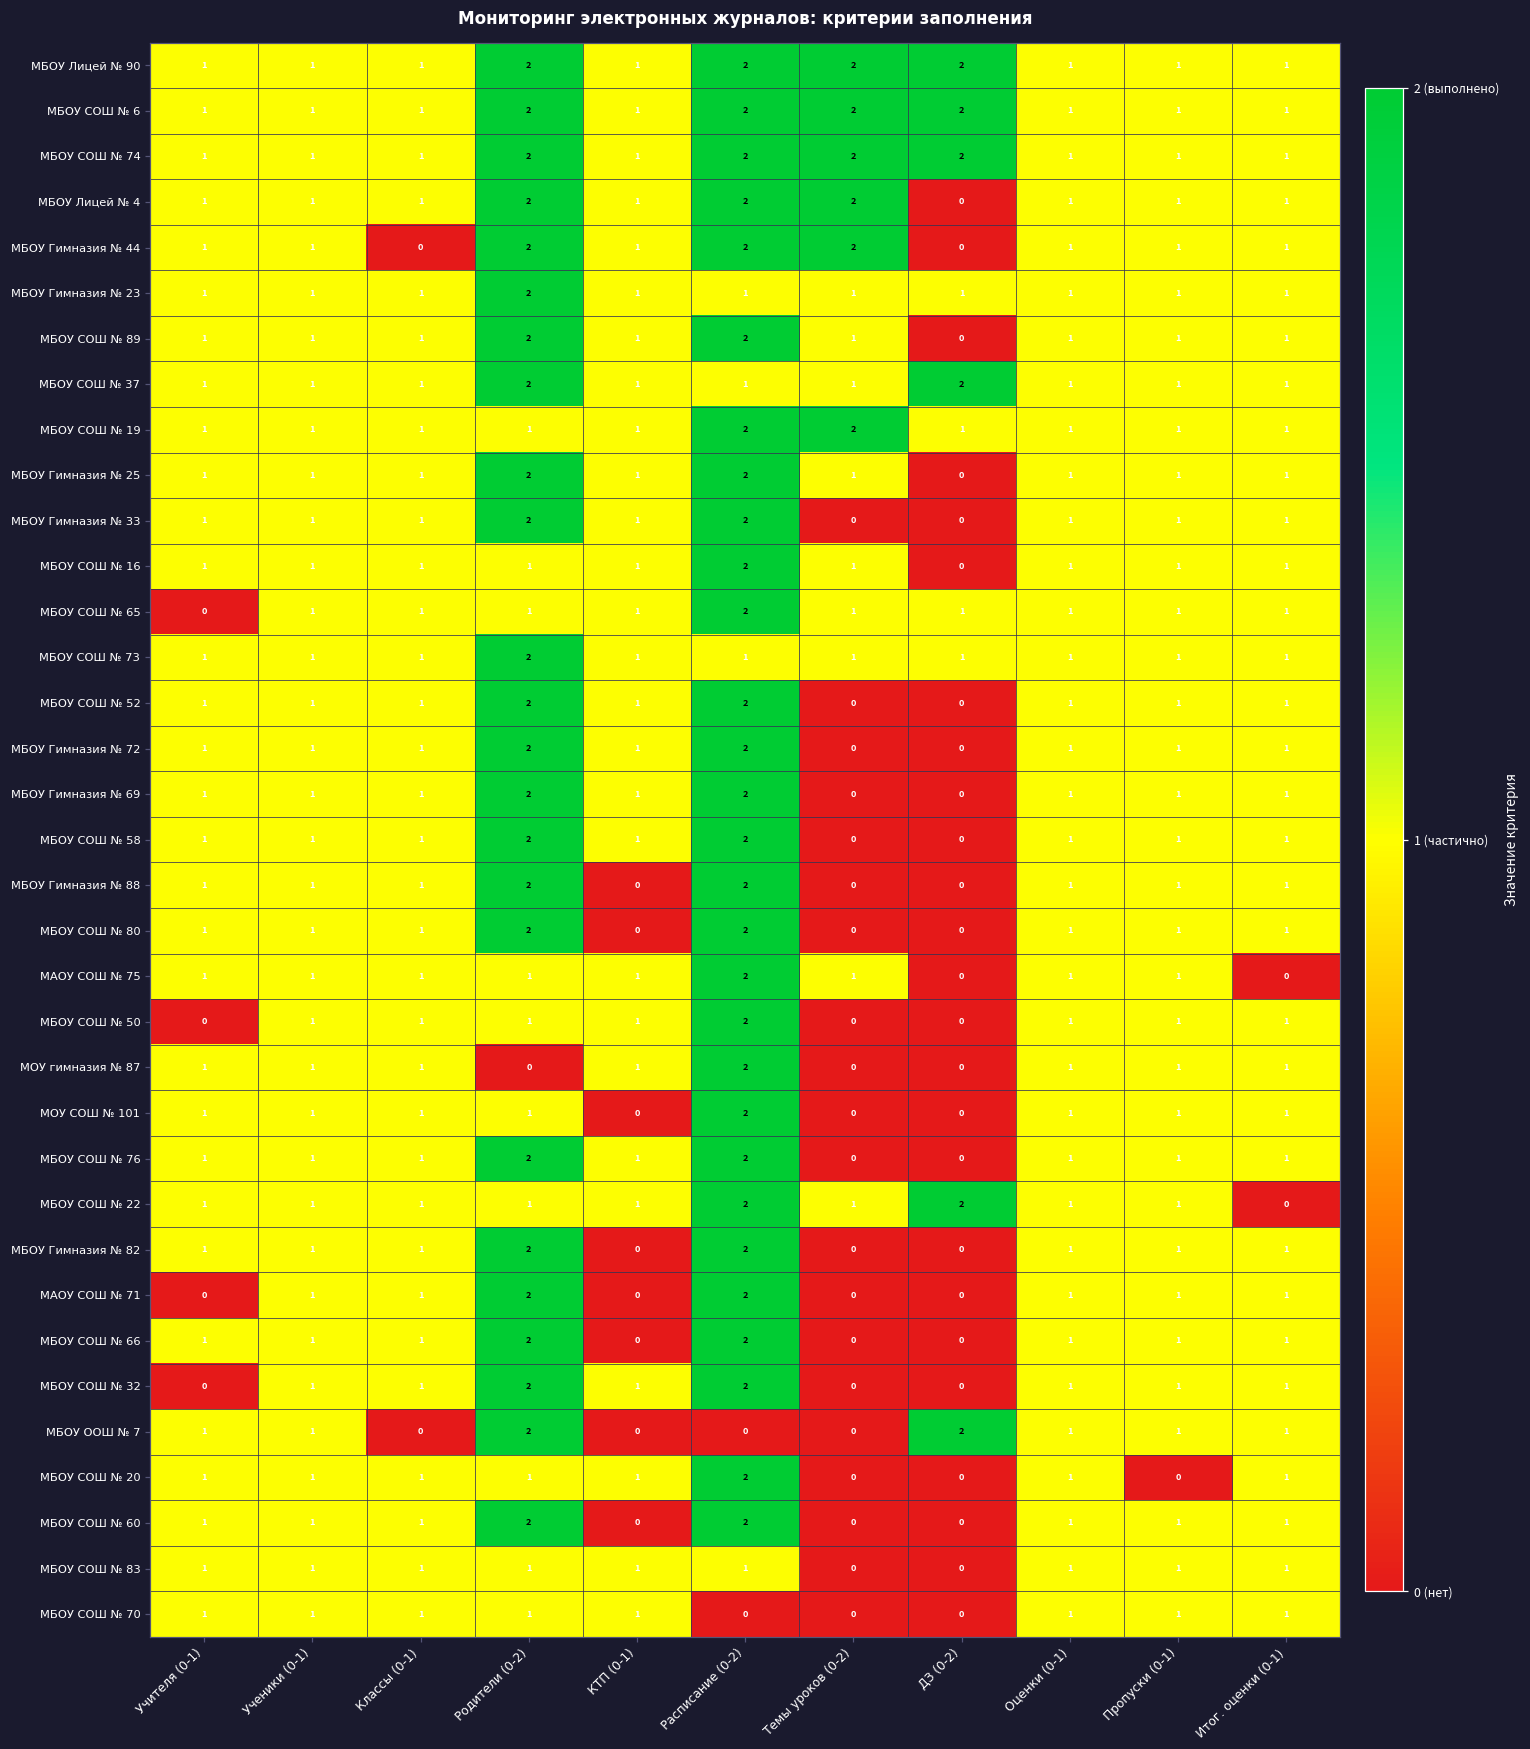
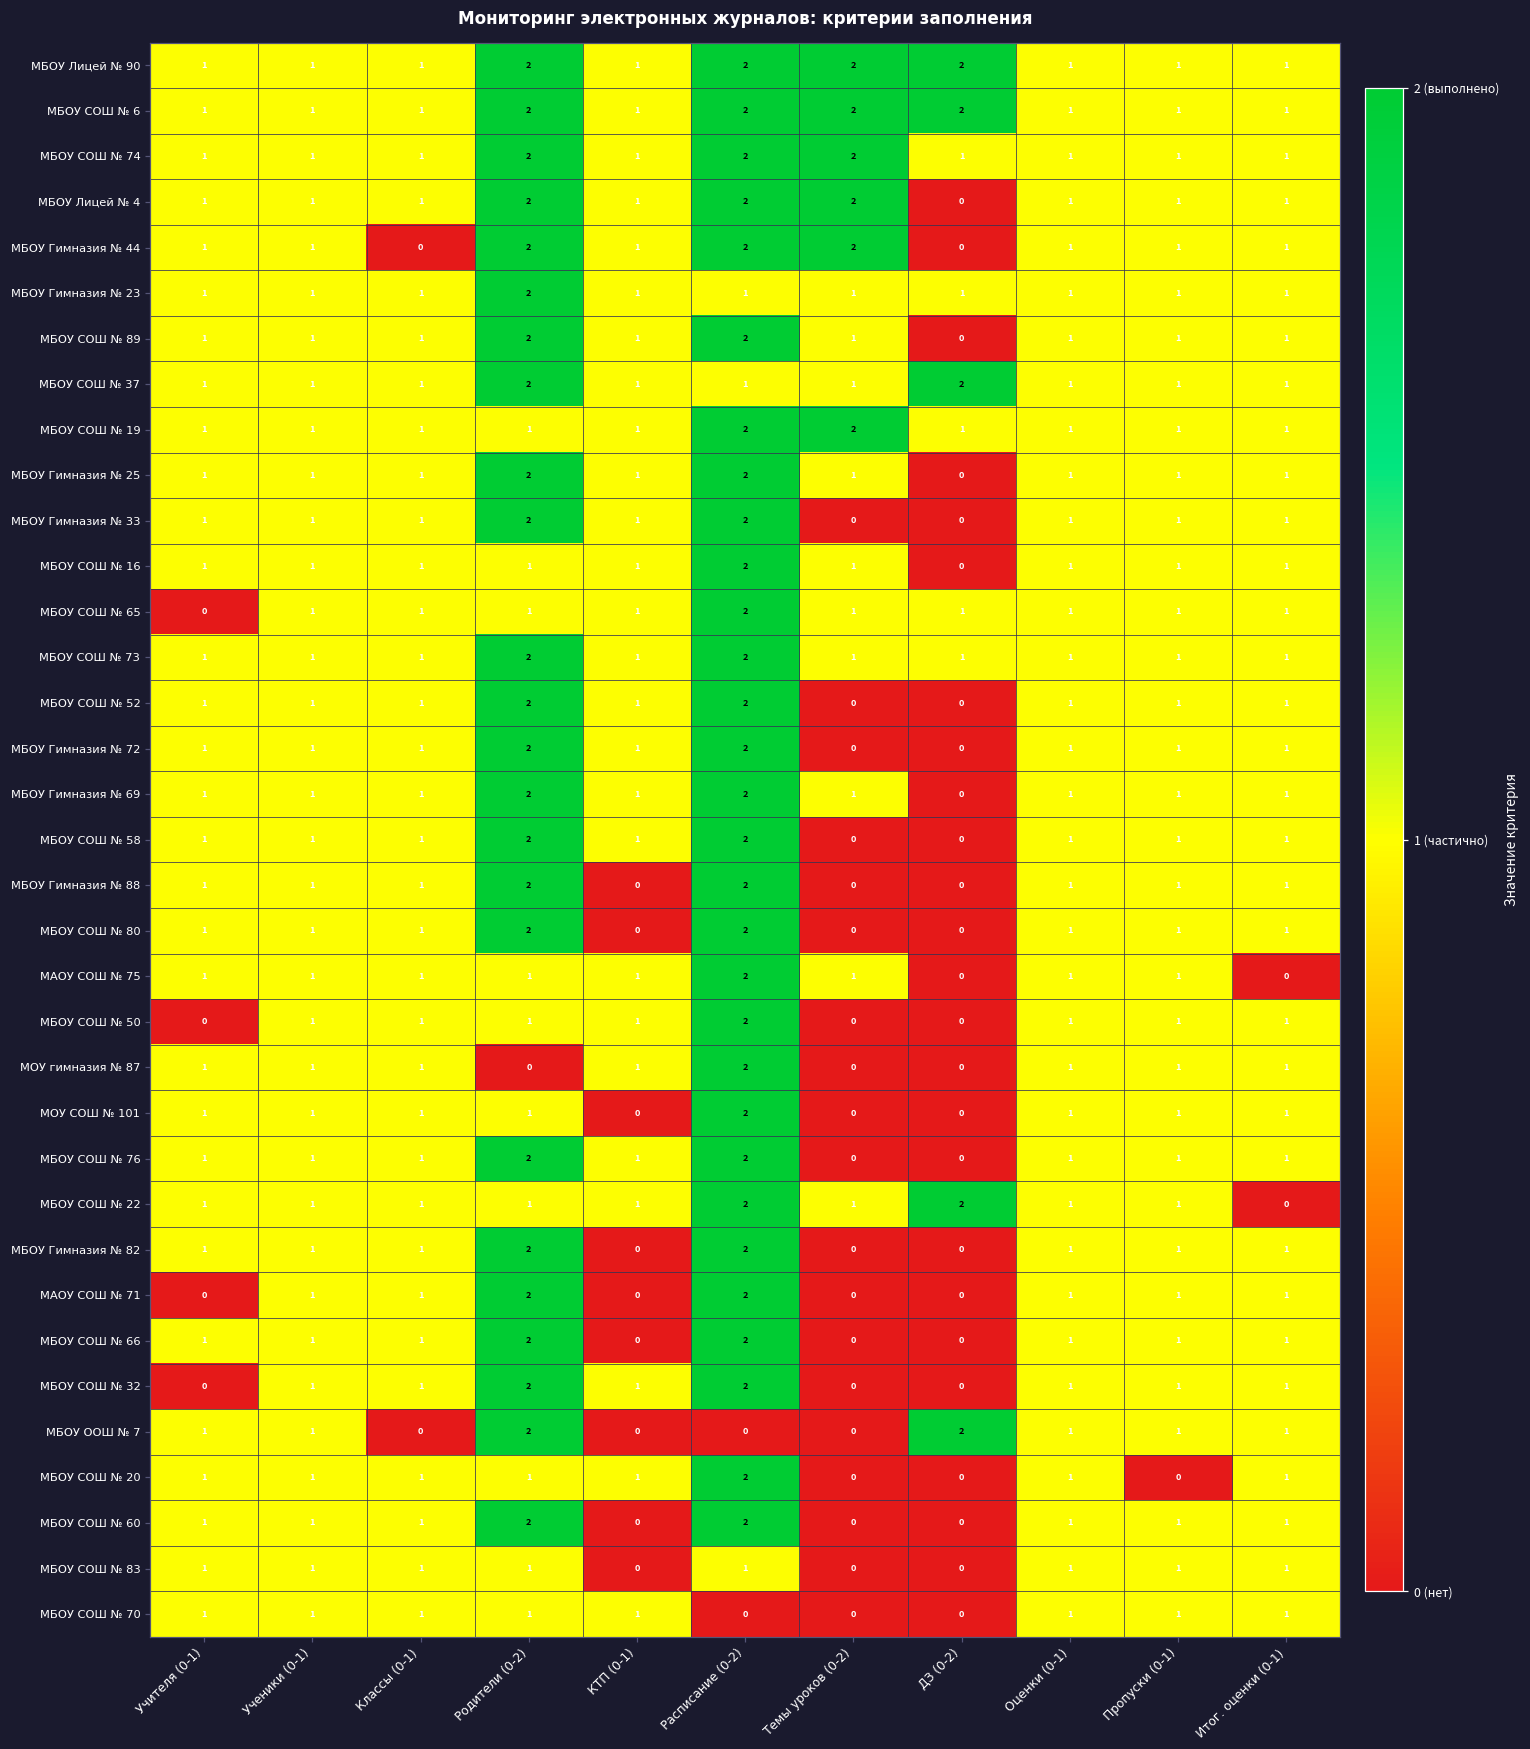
МБОУ СОШ № 74, ДЗ (0-2): 2 -> 1
МБОУ СОШ № 73, Расписание (0-2): 1 -> 2
МБОУ Гимназия № 69, Темы уроков (0-2): 0 -> 1
МБОУ СОШ № 83, КТП (0-1): 1 -> 0
